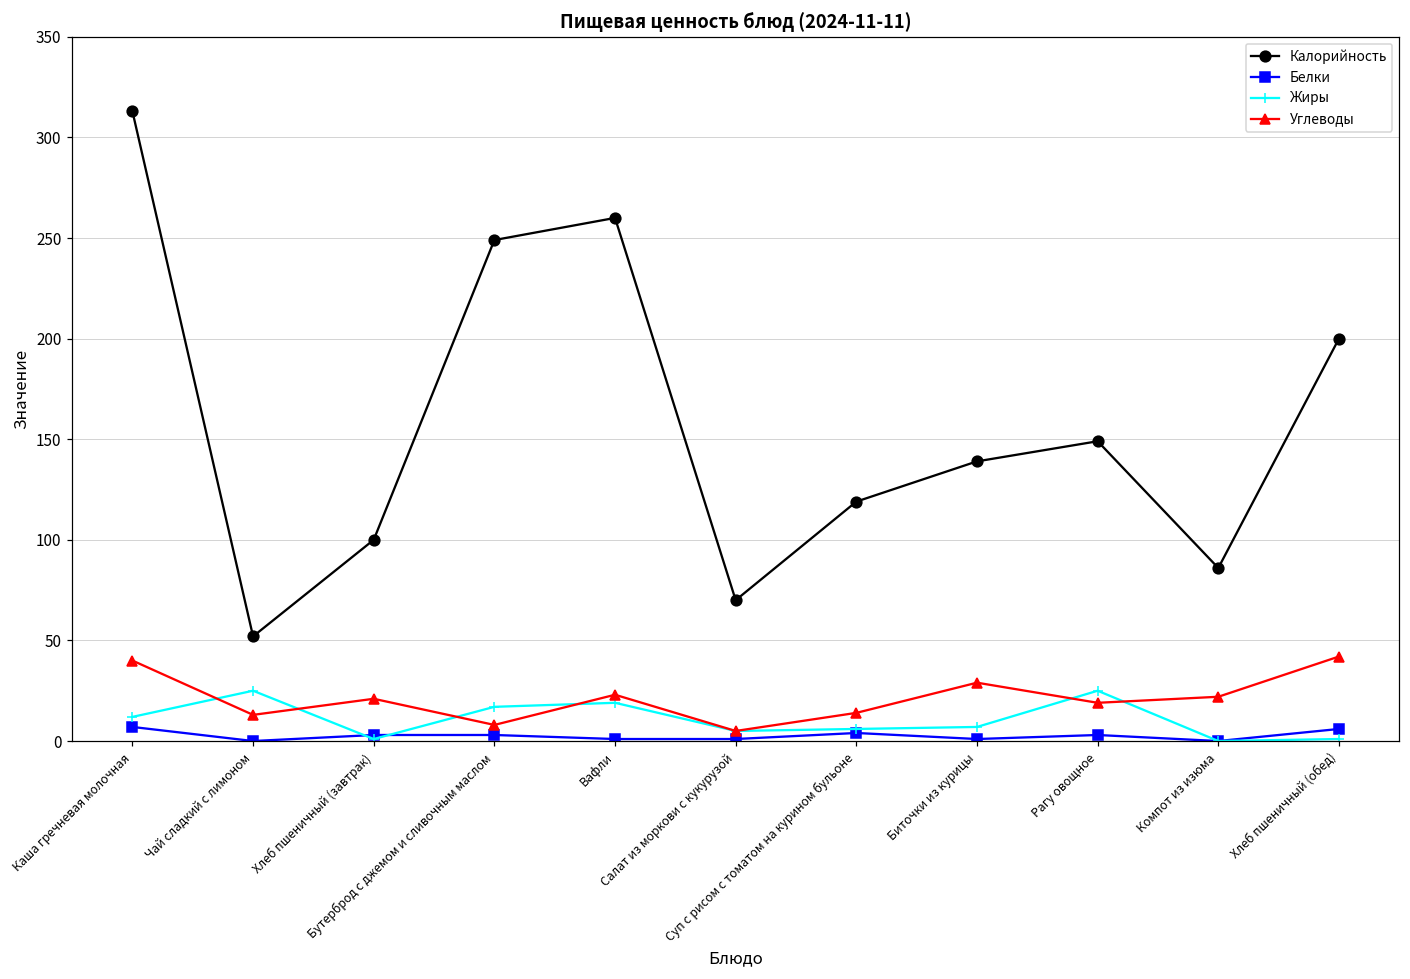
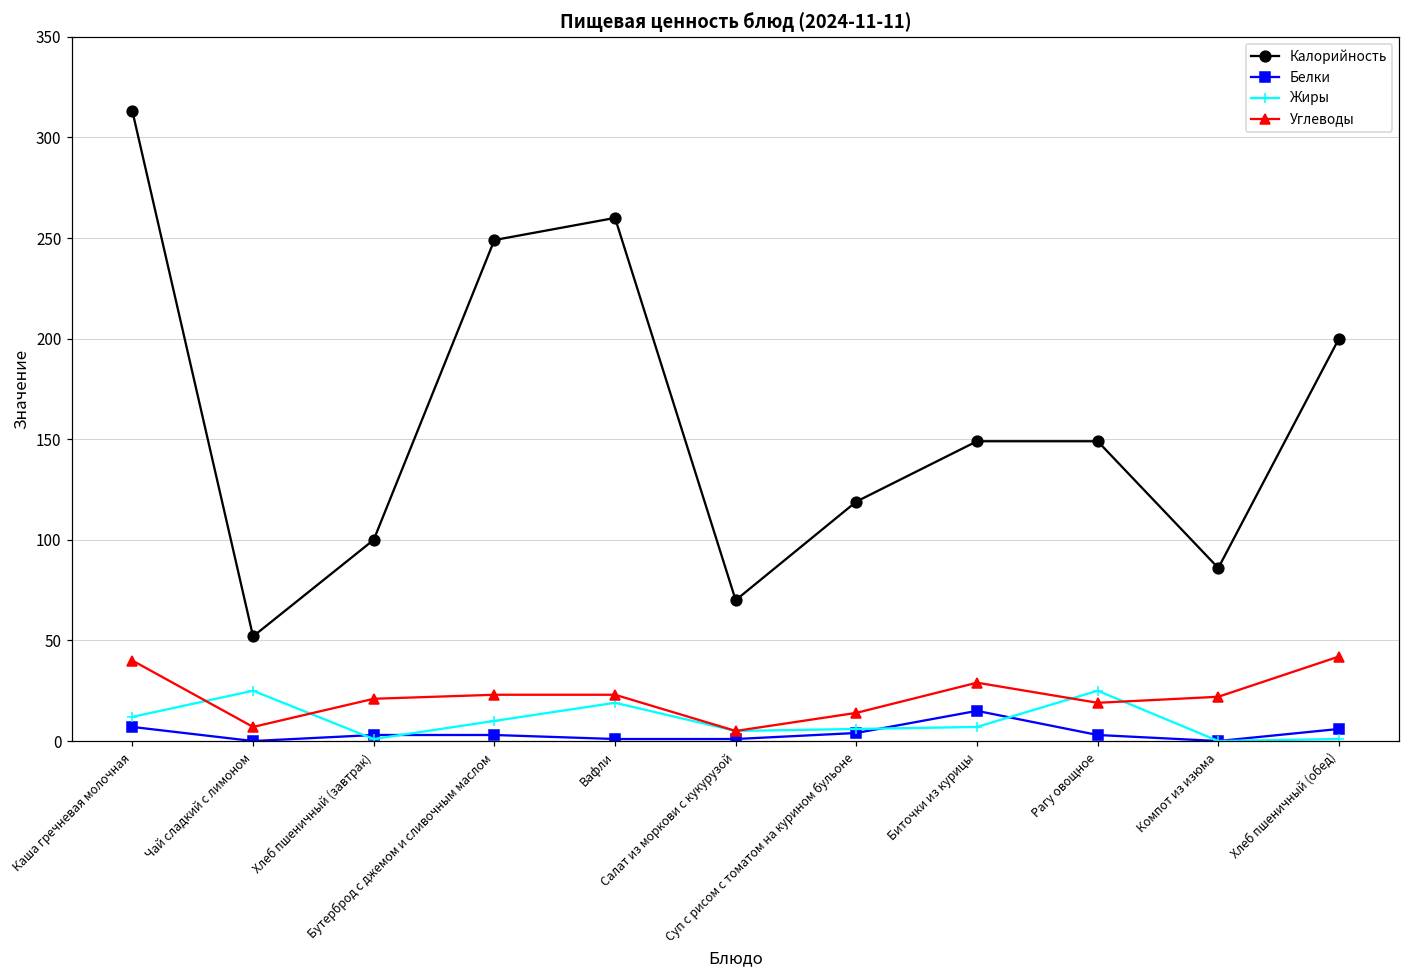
Углеводы, Чай сладкий с лимоном: 13 -> 7
Жиры, Бутерброд с джемом и сливочным маслом: 17 -> 10
Углеводы, Бутерброд с джемом и сливочным маслом: 8 -> 23
Калорийность, Биточки из курицы: 139 -> 149
Белки, Биточки из курицы: 1 -> 15
